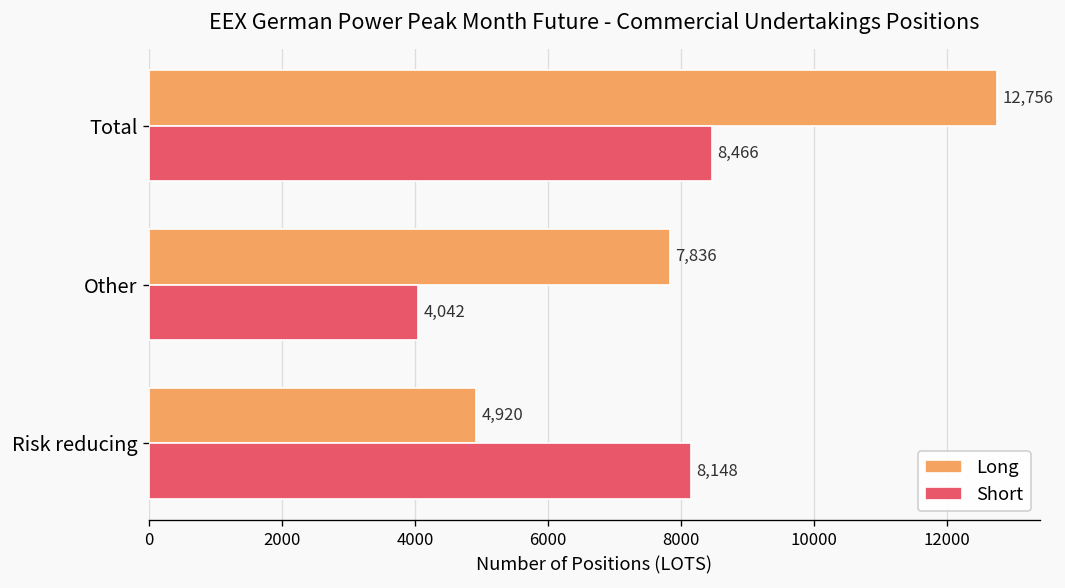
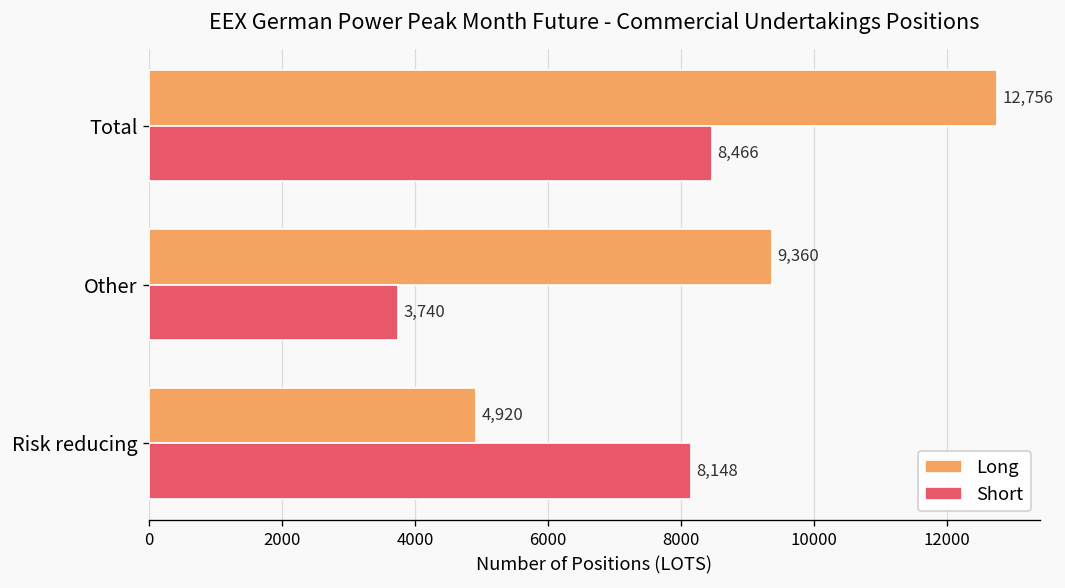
Long, Other: 7,836 -> 9,360
Short, Other: 4,042 -> 3,740
